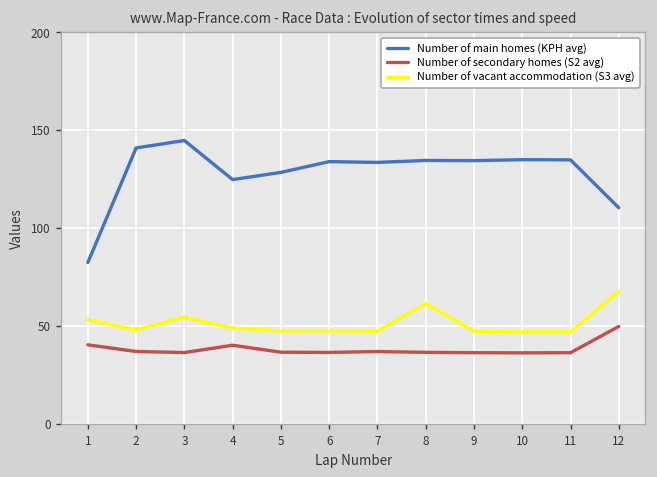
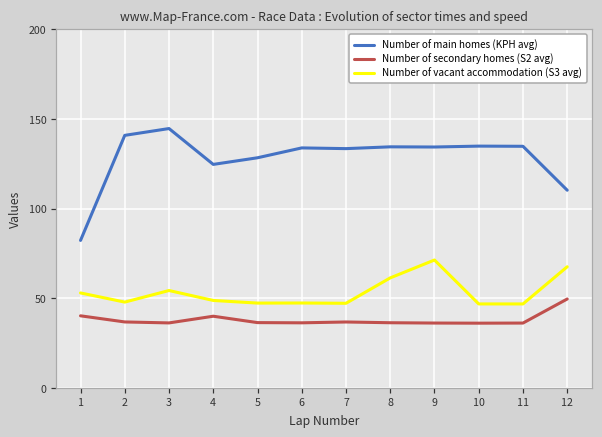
Number of vacant accommodation (S3 avg), 9: 47 -> 71
